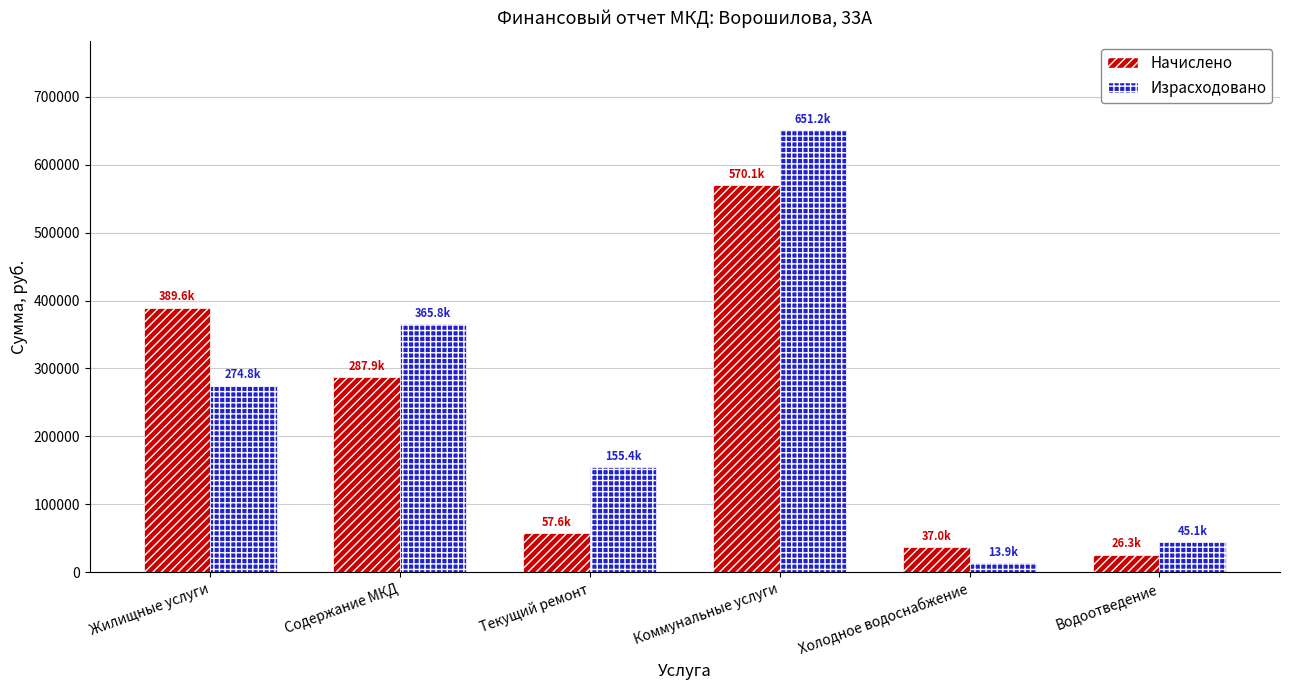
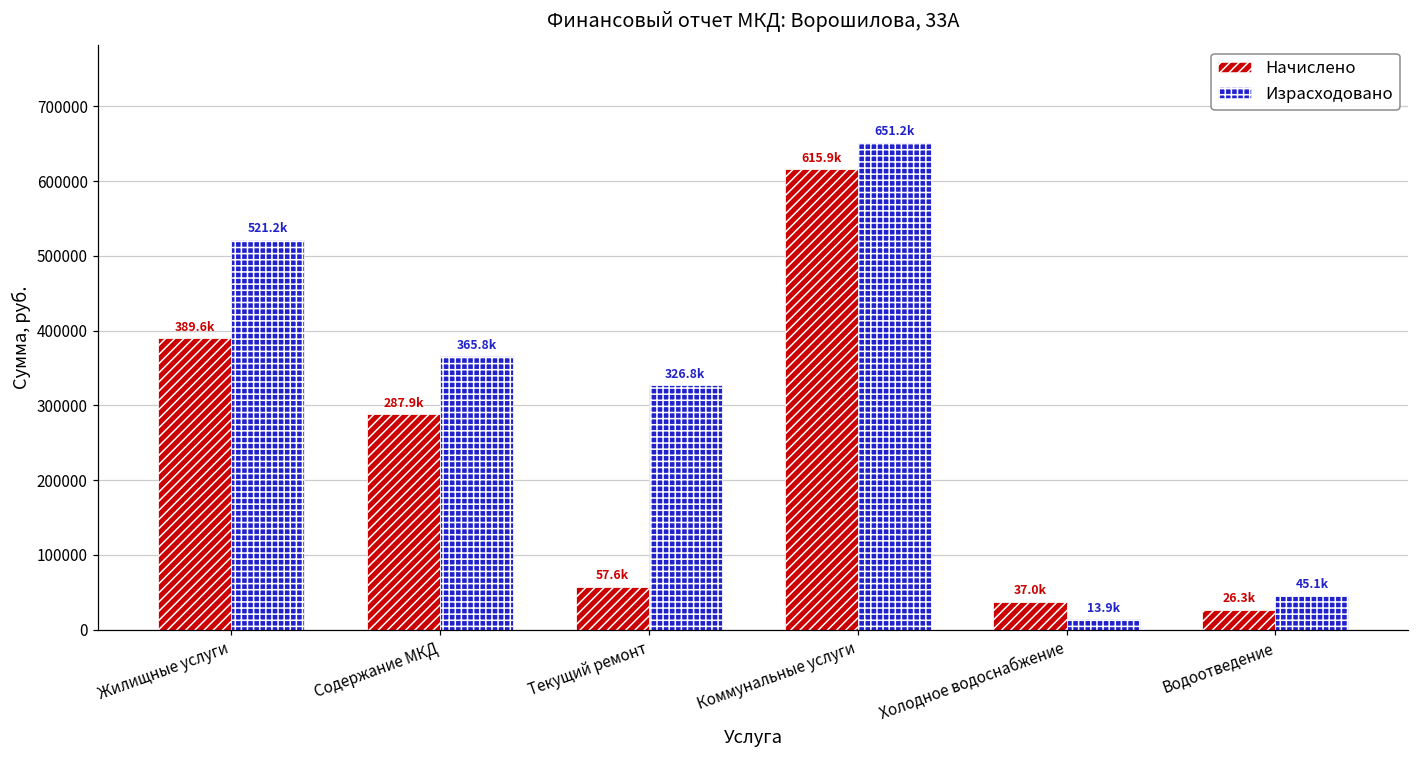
Израсходовано, Жилищные услуги: 274.8k -> 521.2k
Израсходовано, Текущий ремонт: 155.4k -> 326.8k
Начислено, Коммунальные услуги: 570.1k -> 615.9k
